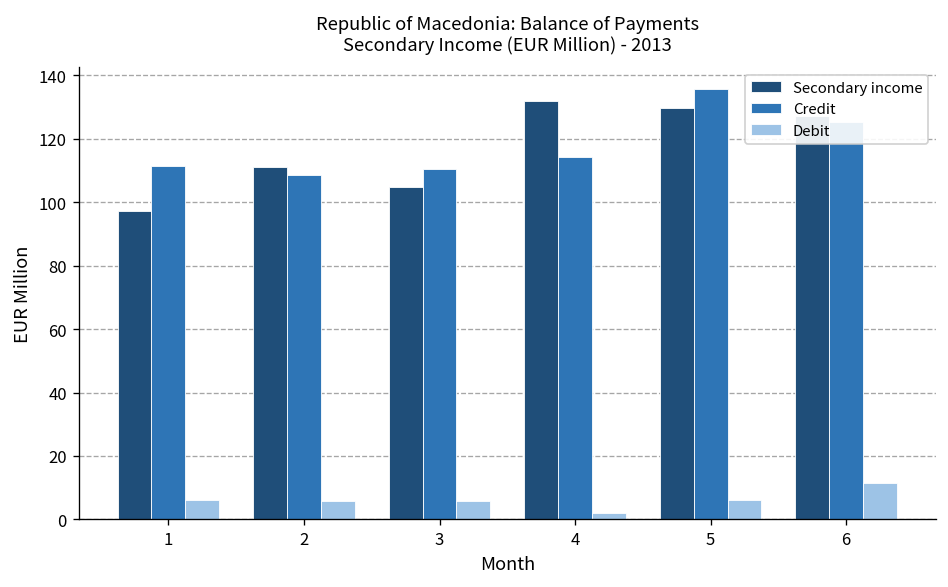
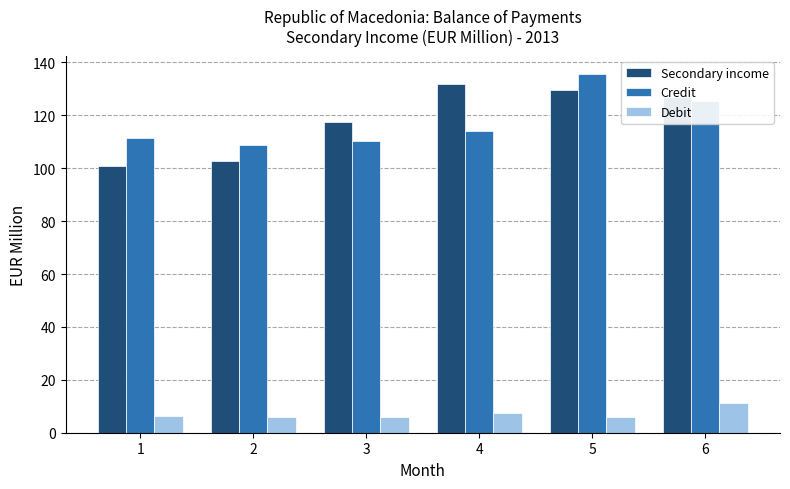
Secondary income, 1: 97 -> 101
Secondary income, 2: 111 -> 103
Secondary income, 3: 105 -> 117
Debit, 4: 2 -> 7
